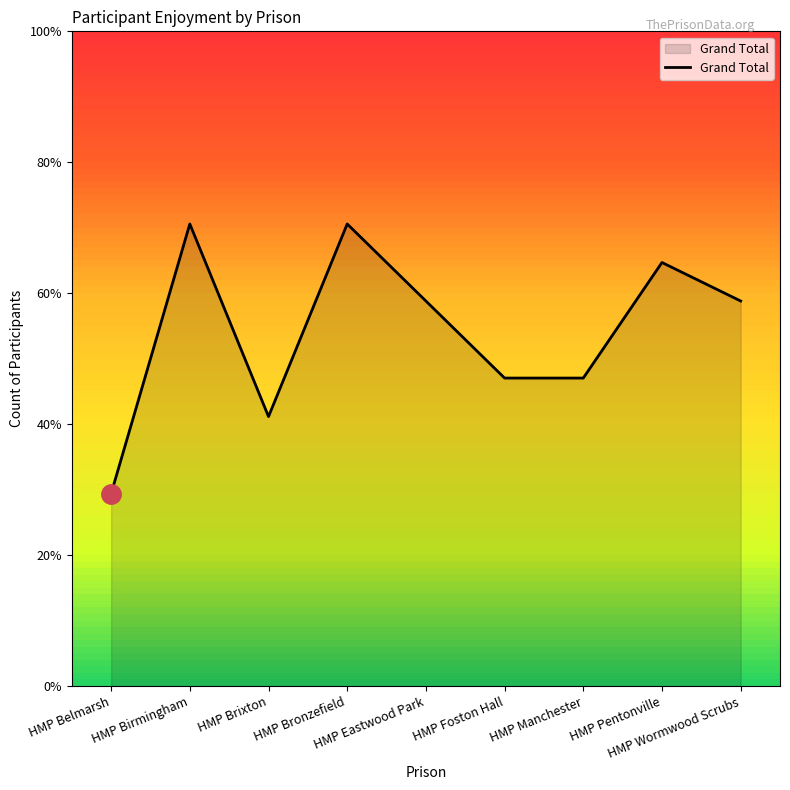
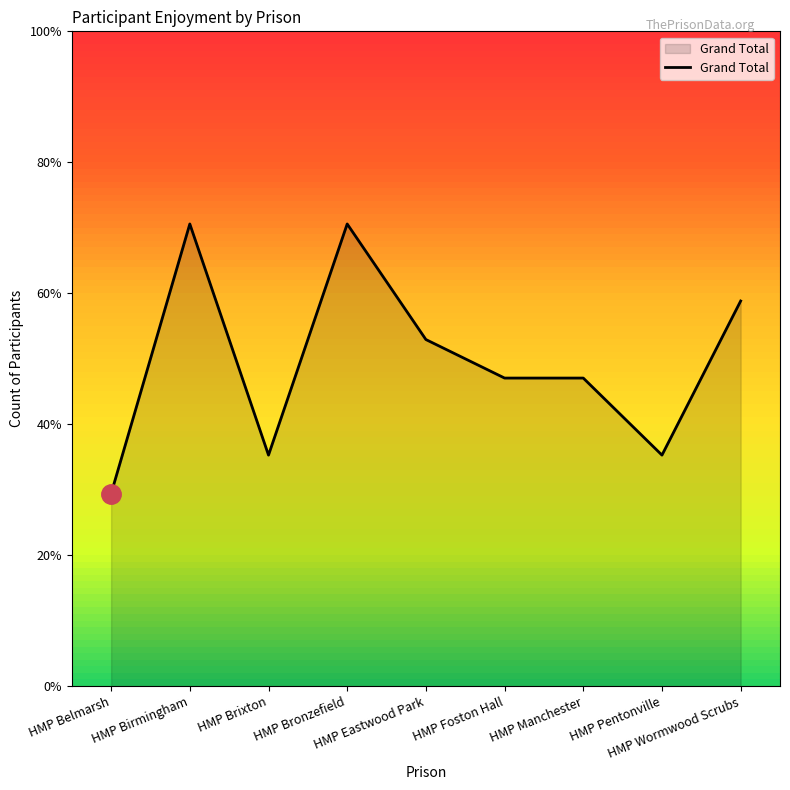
Grand Total, HMP Brixton: 41% -> 35%
Grand Total, HMP Eastwood Park: 59% -> 53%
Grand Total, HMP Pentonville: 65% -> 35%
